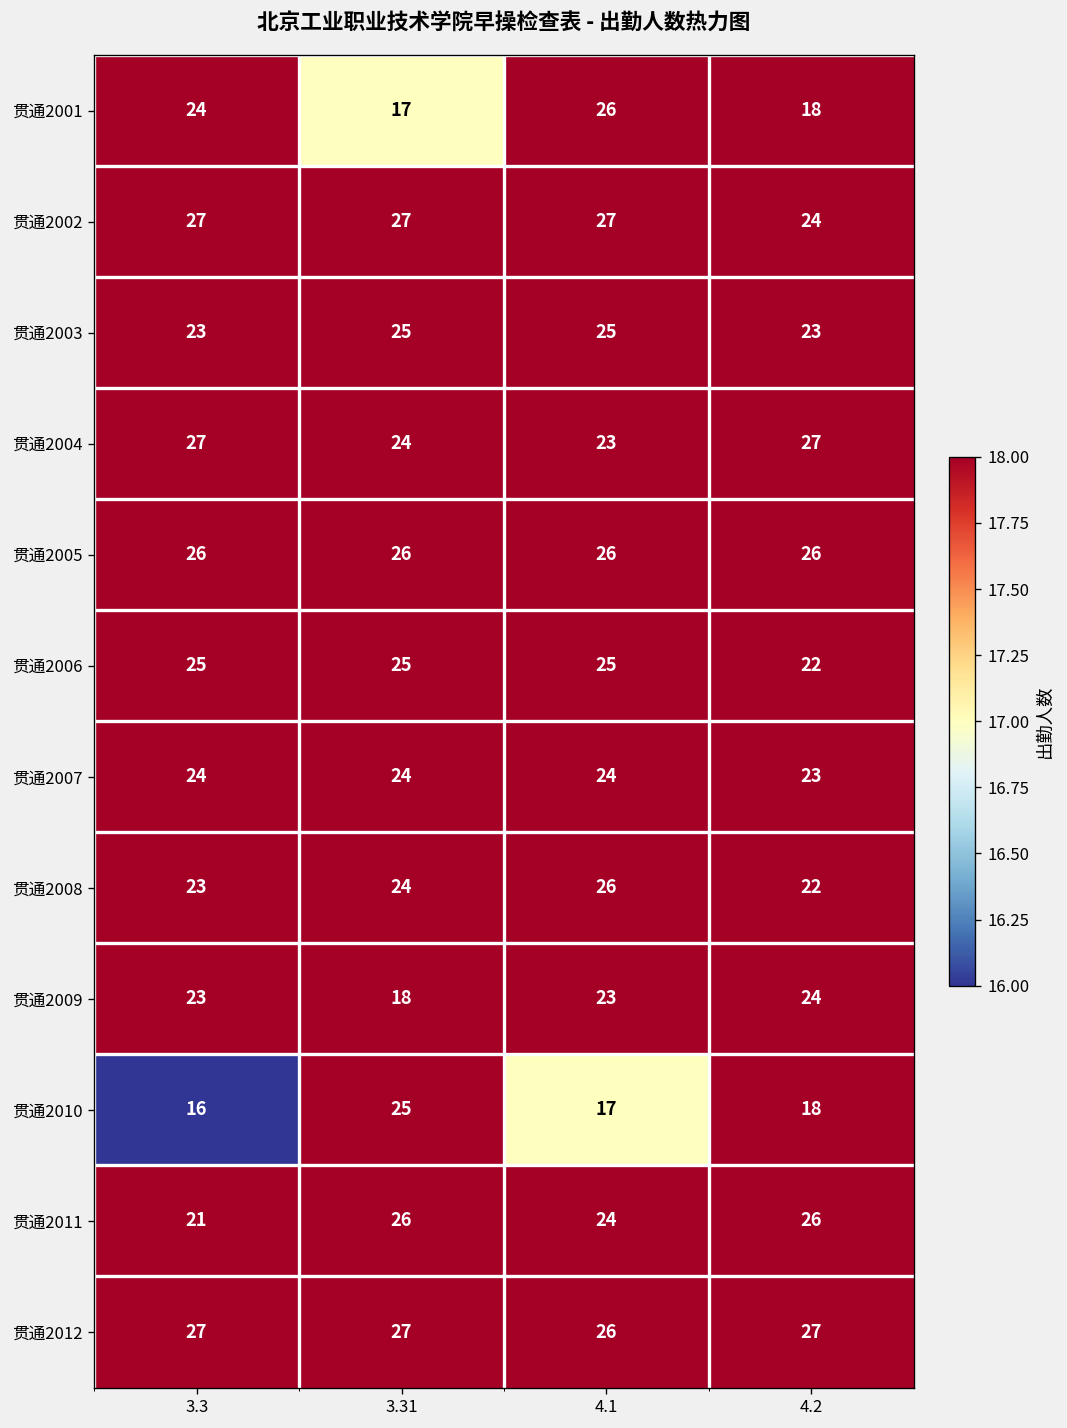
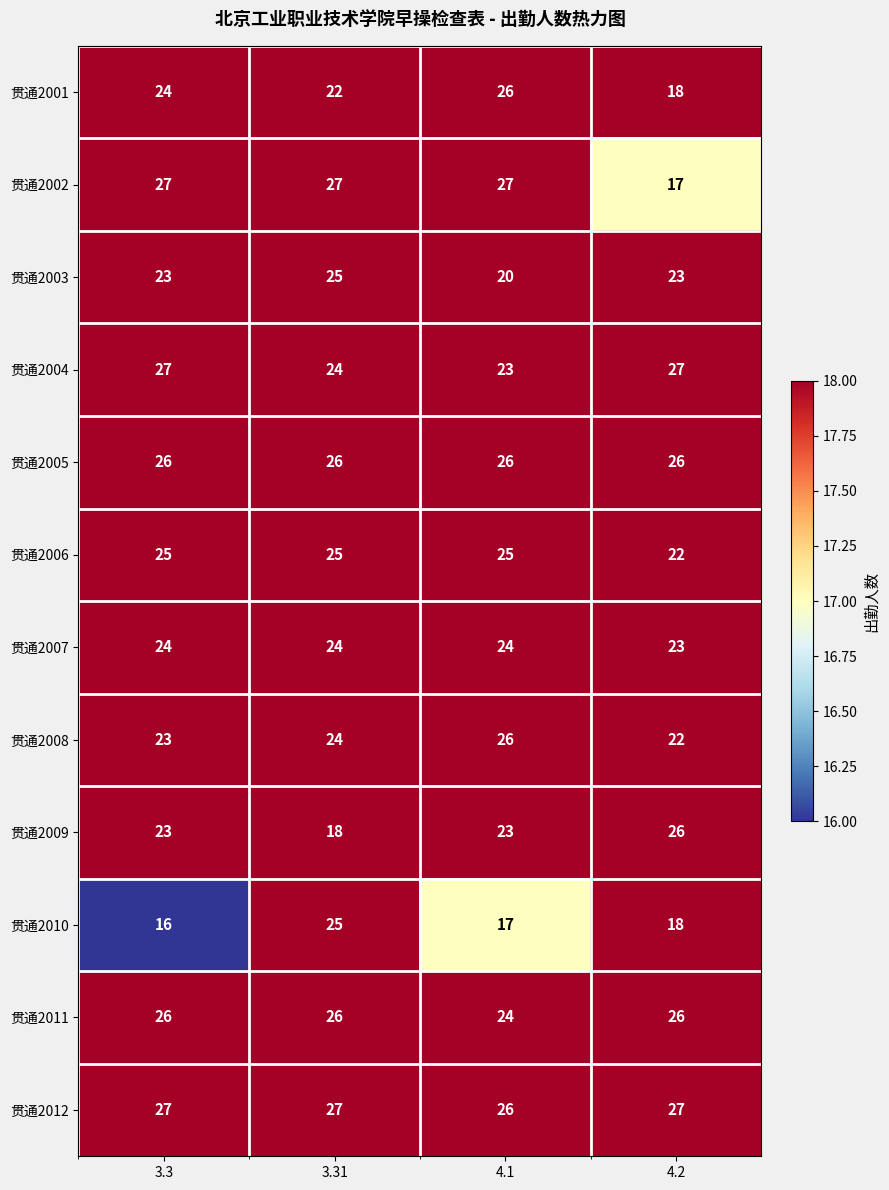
贯通2001, 3.31: 17 -> 22
贯通2002, 4.2: 24 -> 17
贯通2003, 4.1: 25 -> 20
贯通2009, 4.2: 24 -> 26
贯通2011, 3.3: 21 -> 26
